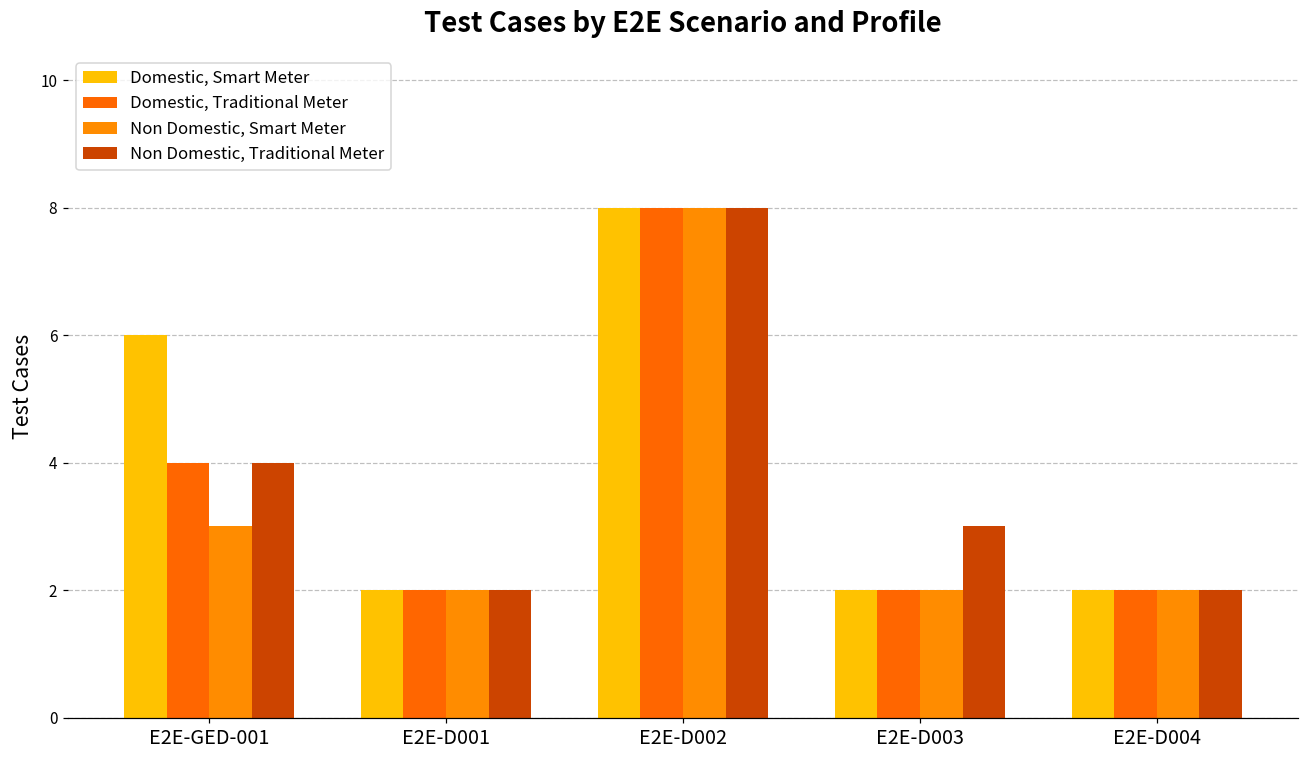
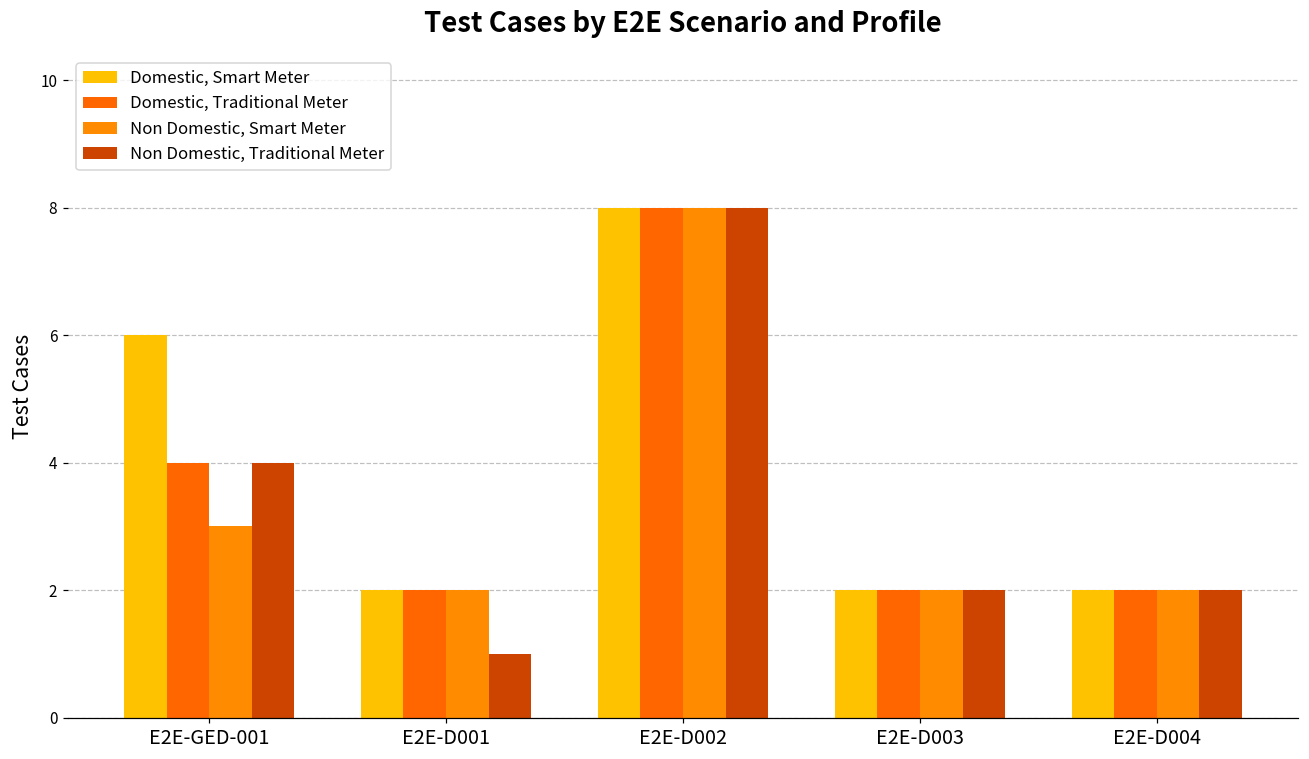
Non Domestic, Traditional Meter, E2E-D001: 2 -> 1
Non Domestic, Traditional Meter, E2E-D003: 3 -> 2
